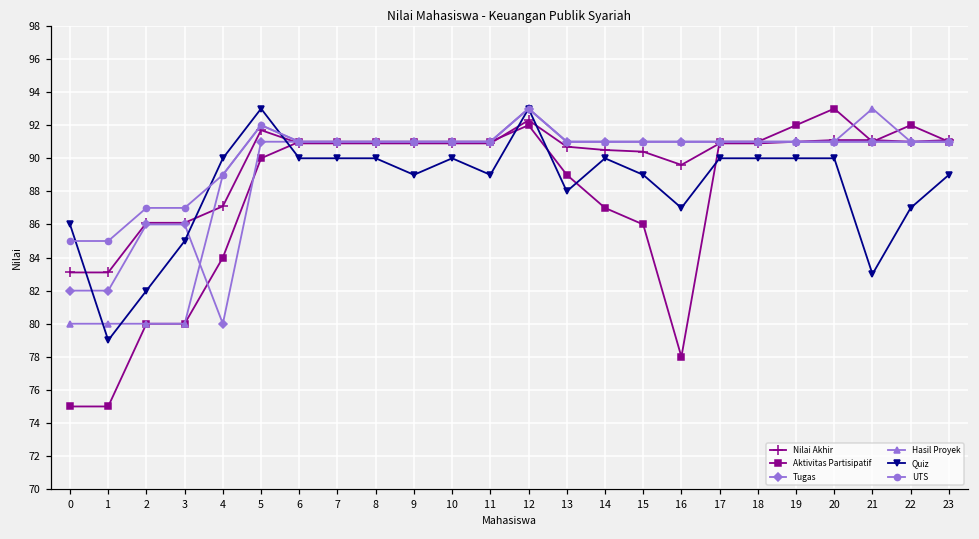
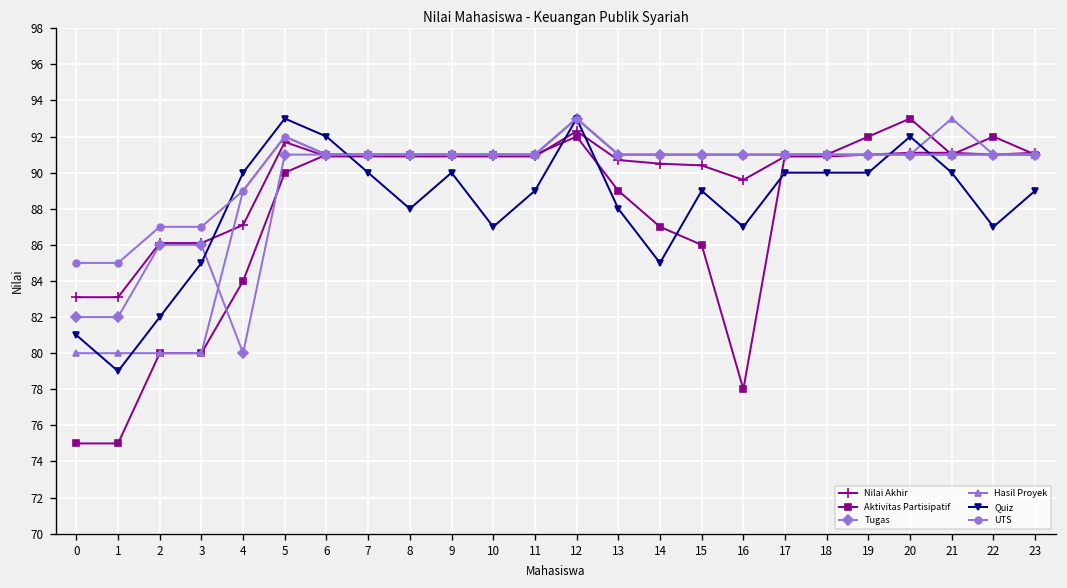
Quiz, 0: 86 -> 81
Quiz, 6: 90 -> 92
Quiz, 8: 90 -> 88
Quiz, 9: 89 -> 90
Quiz, 10: 90 -> 87
Quiz, 14: 90 -> 85
Quiz, 20: 90 -> 92
Quiz, 21: 83 -> 90
